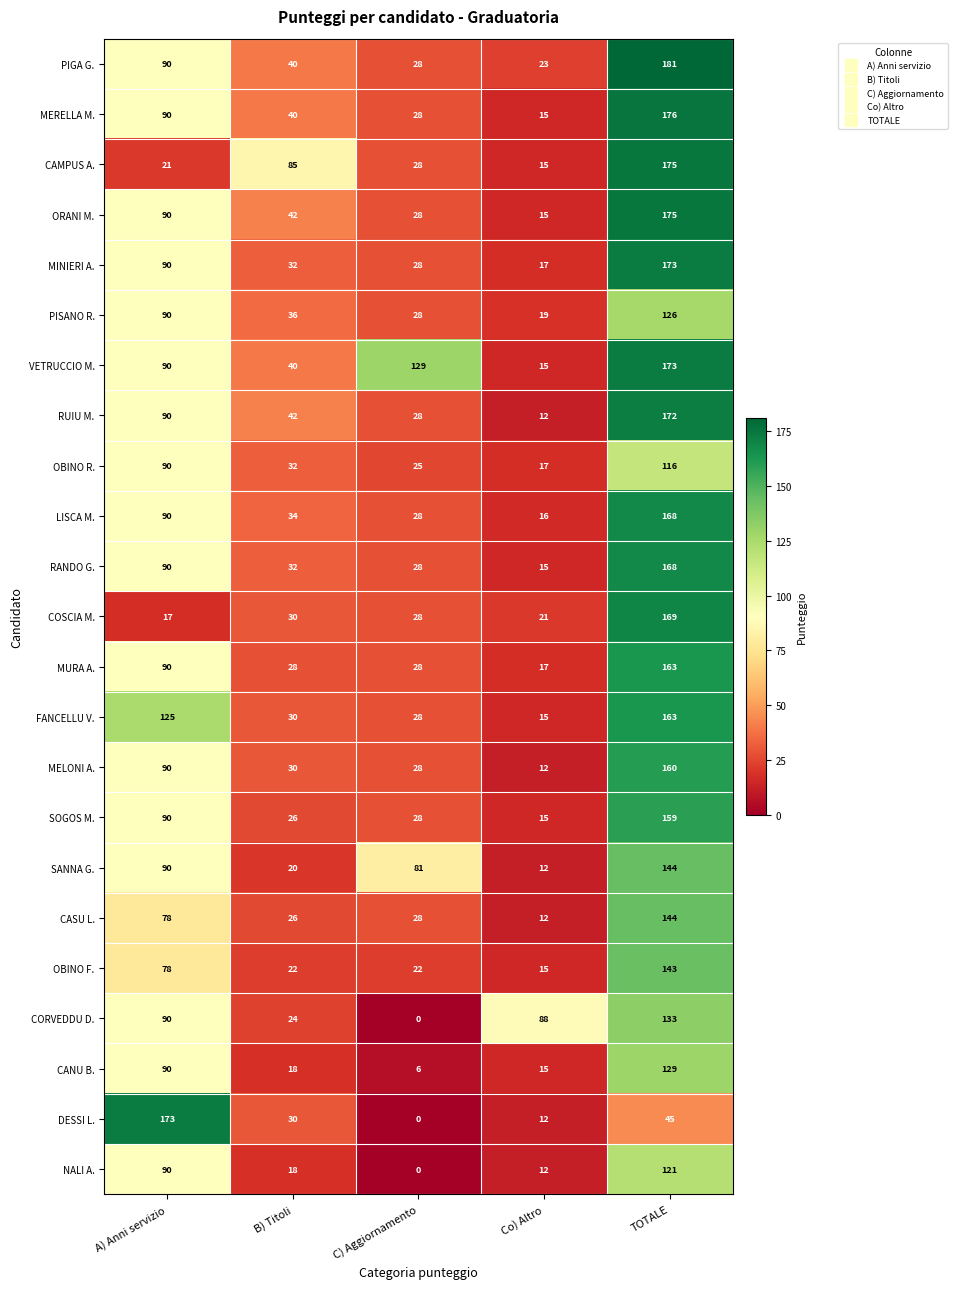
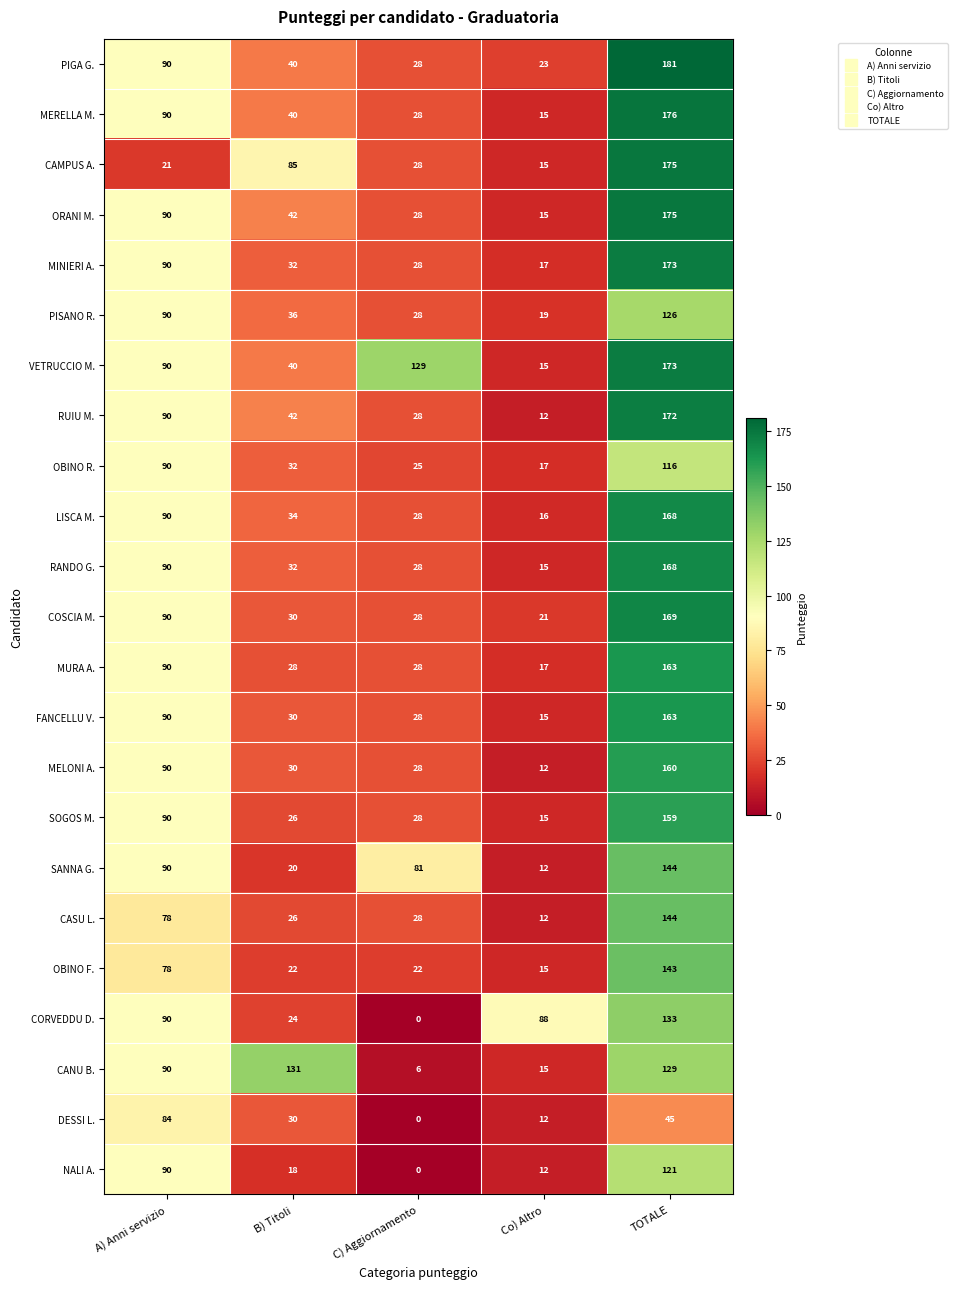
COSCIA M., A) Anni servizio: 17 -> 90
FANCELLU V., A) Anni servizio: 125 -> 90
CANU B., B) Titoli: 18 -> 131
DESSI L., A) Anni servizio: 173 -> 84
